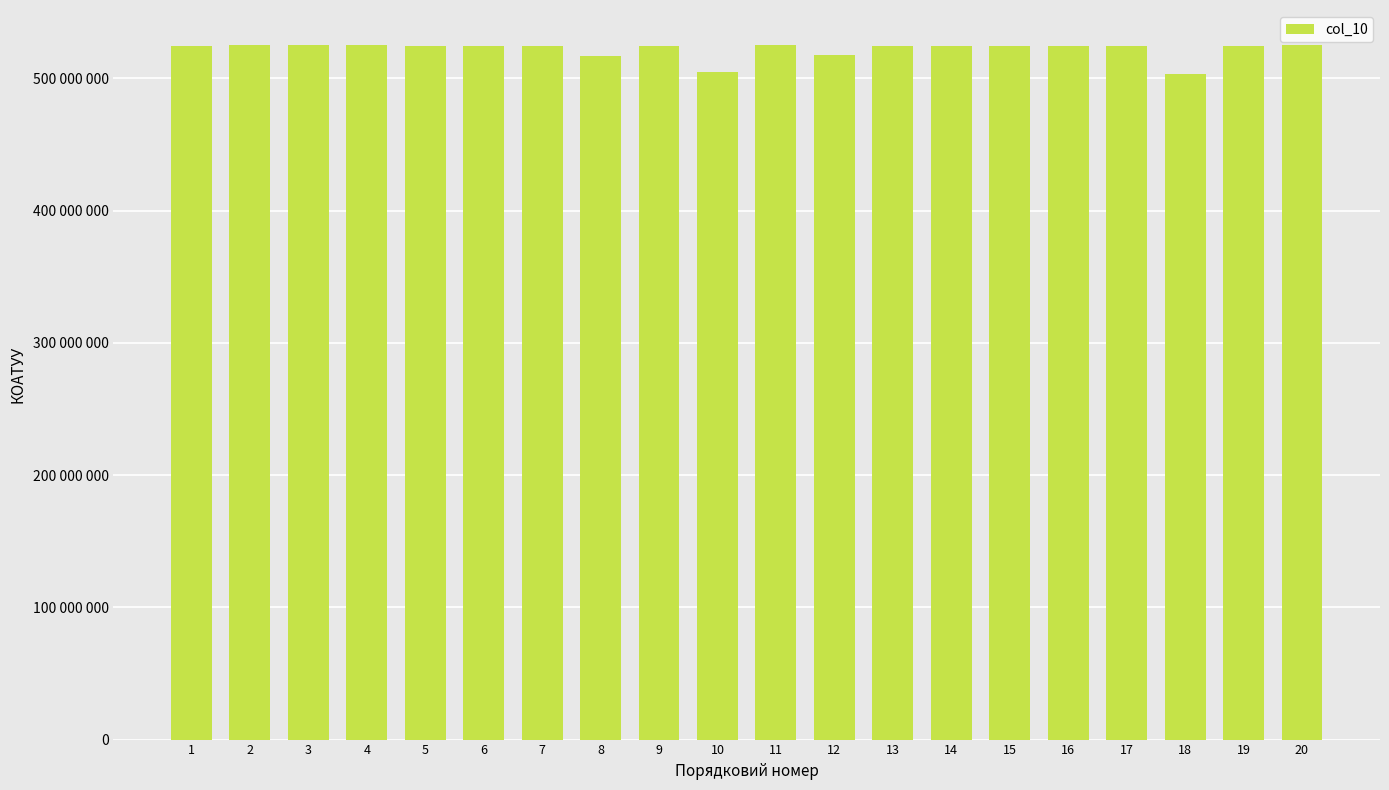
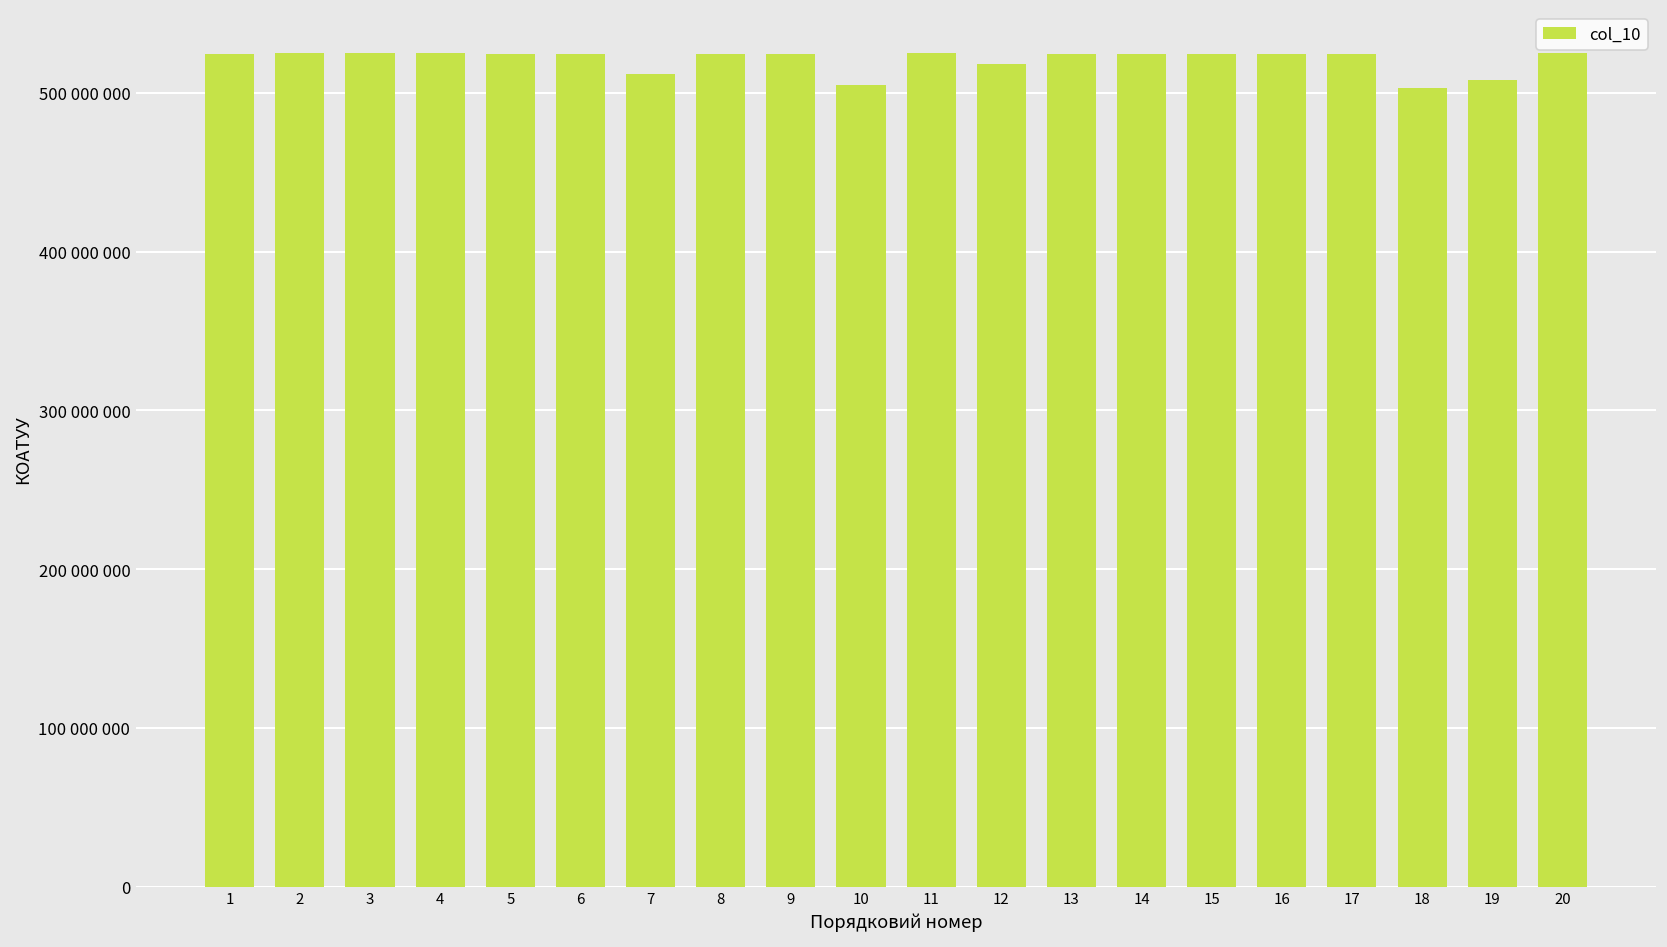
7: 525000000 -> 512000000
8: 517000000 -> 525000000
19: 524000000 -> 508000000
